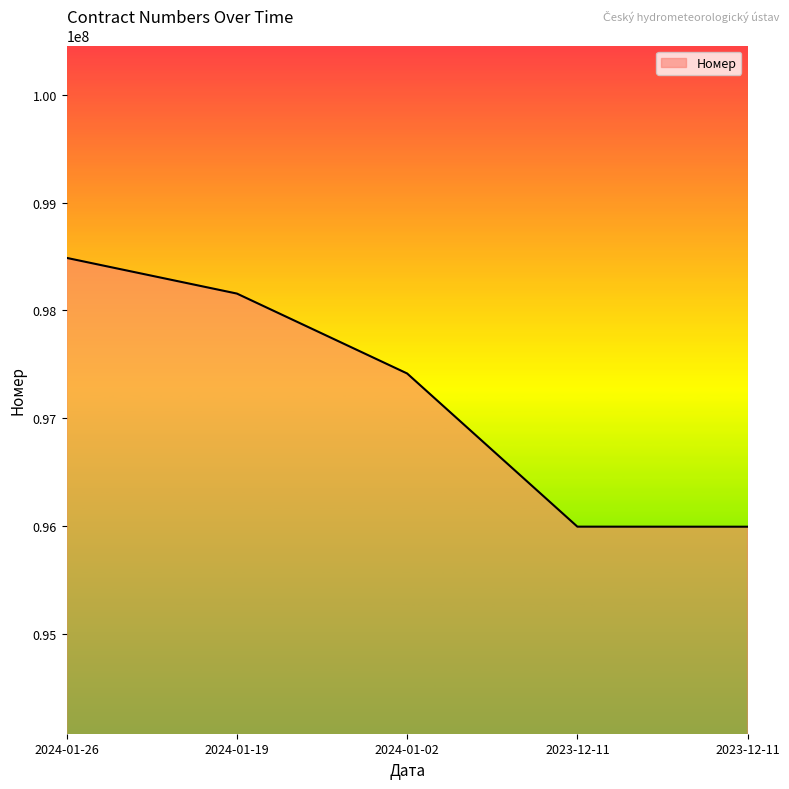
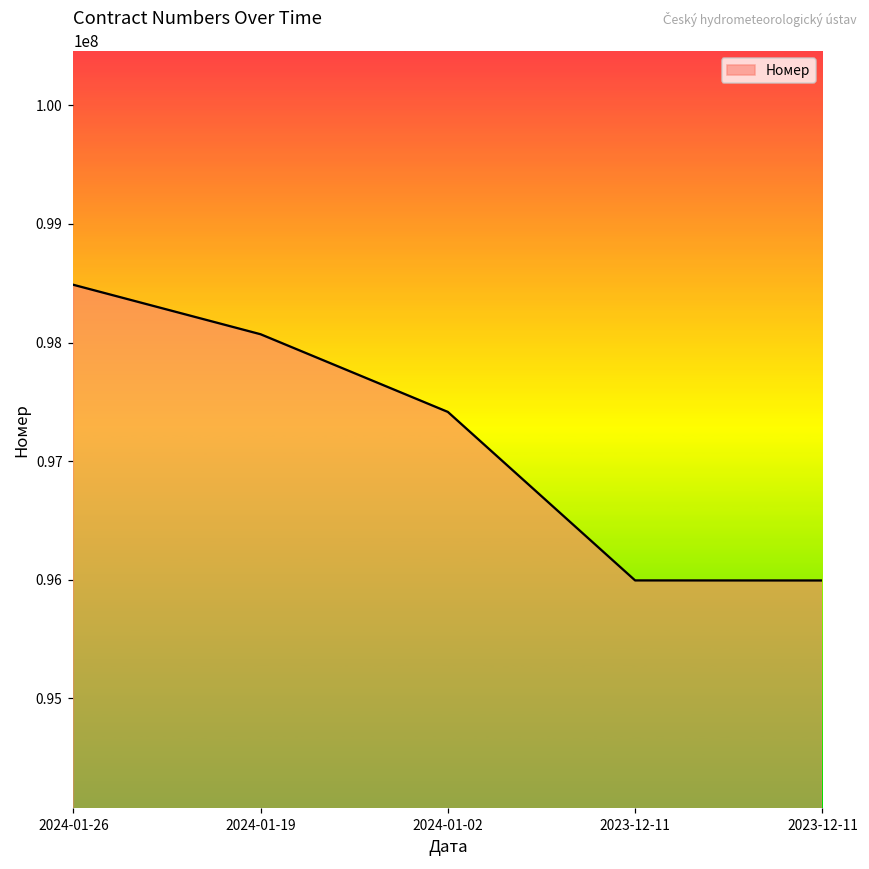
2024-01-19: 98160000 -> 98070000
